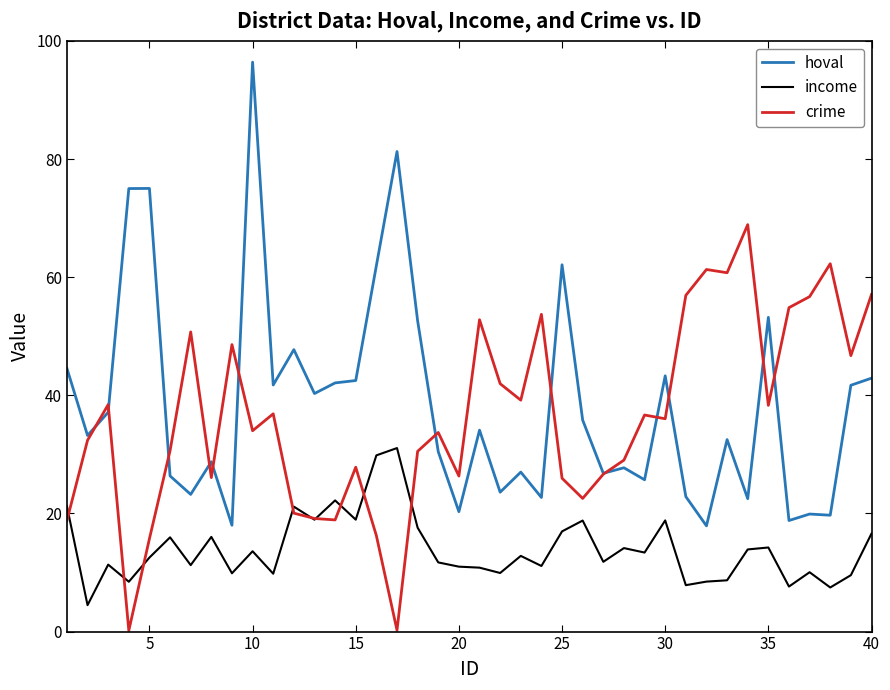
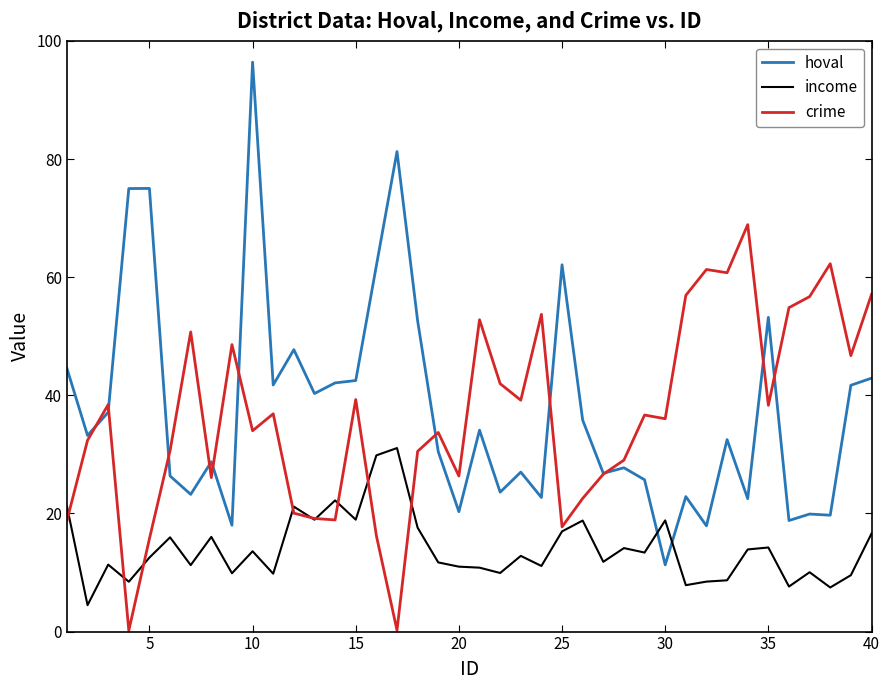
crime, 15: 28 -> 39
crime, 25: 26 -> 18
hoval, 30: 43 -> 11
